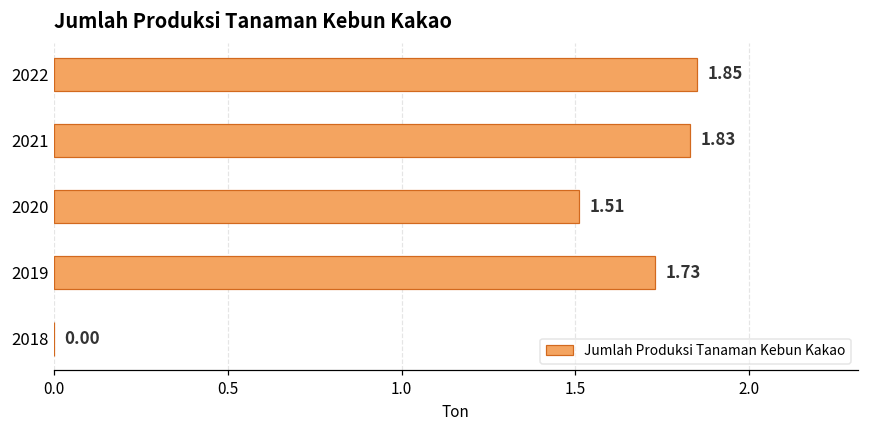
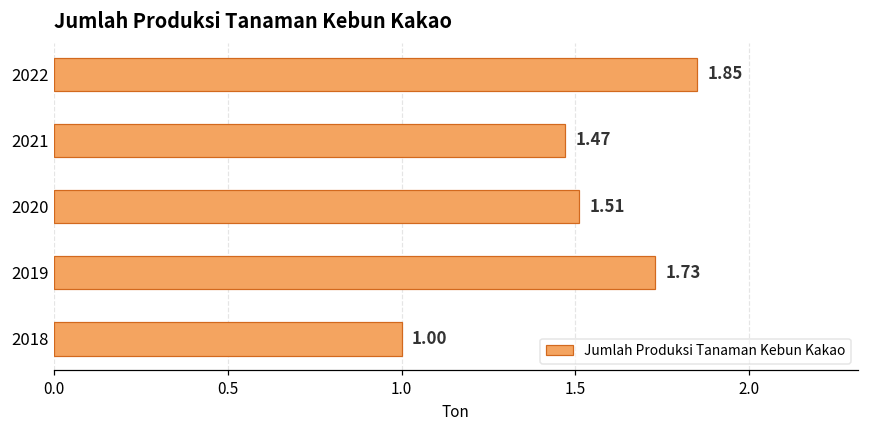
2021: 1.83 -> 1.47
2018: 0.00 -> 1.00
